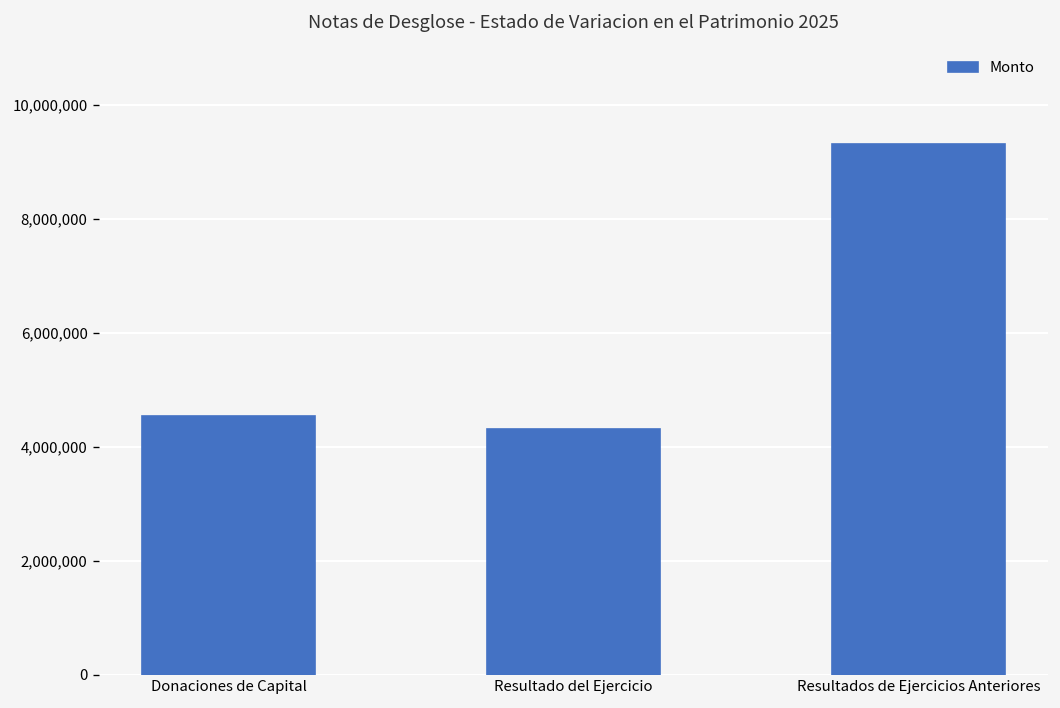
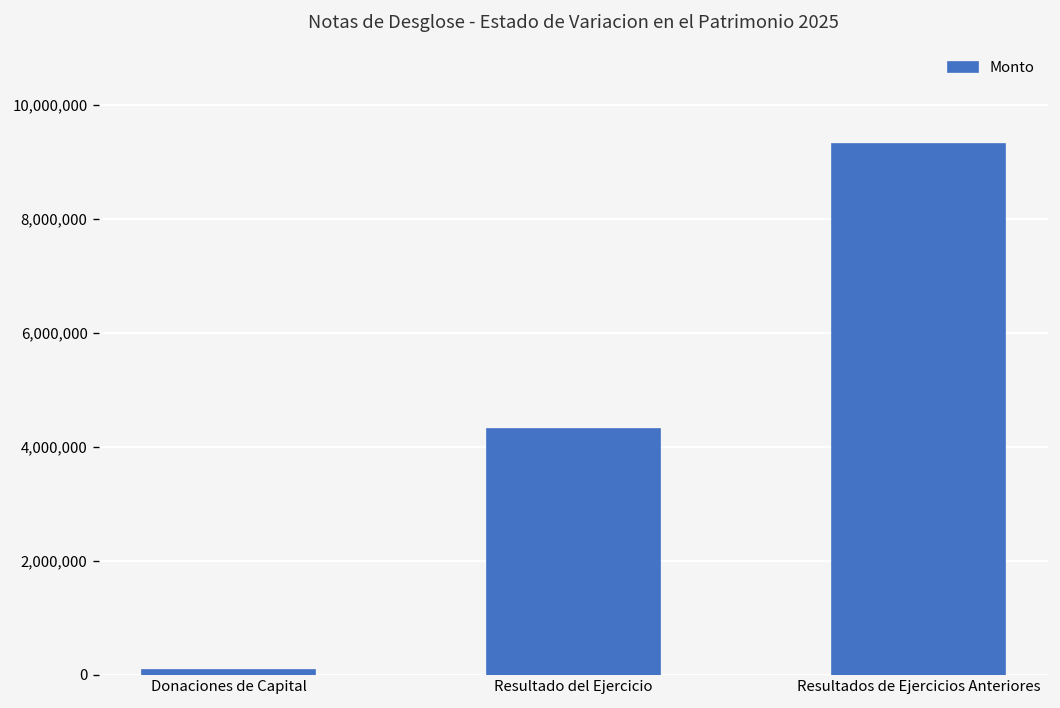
Donaciones de Capital: 4,500,000 -> 100,000
